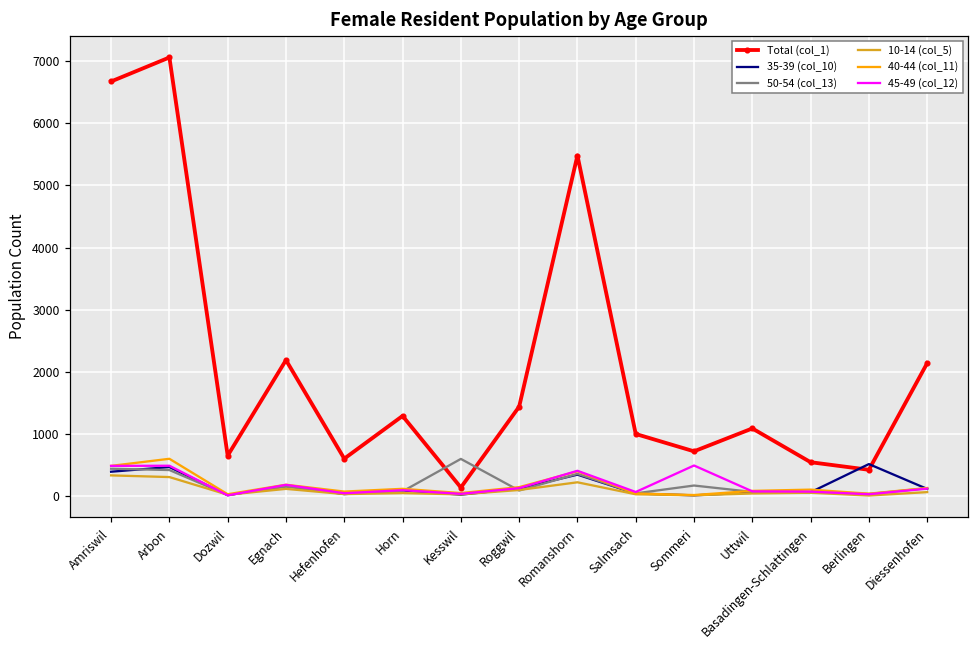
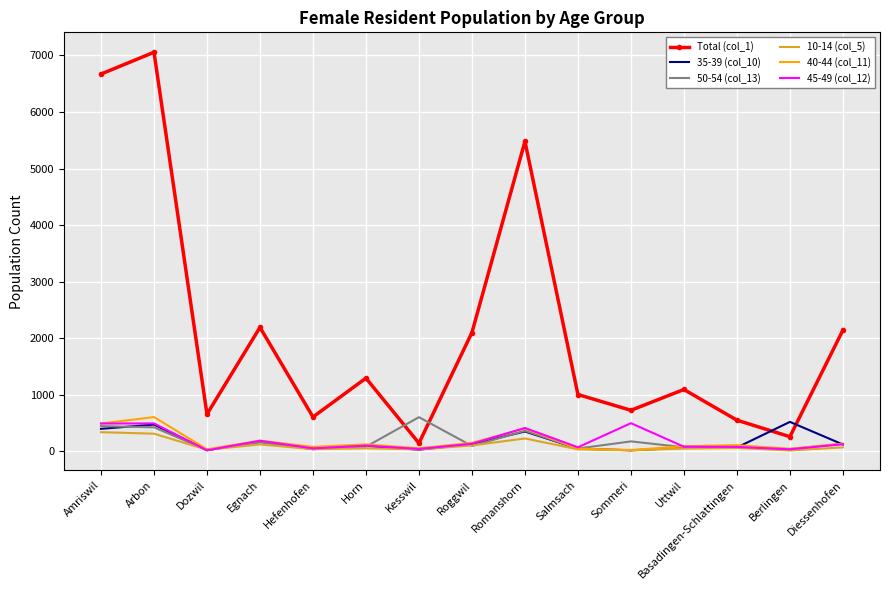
Total (col_1), Roggwil: 1400 -> 2100
Total (col_1), Berlingen: 400 -> 300
